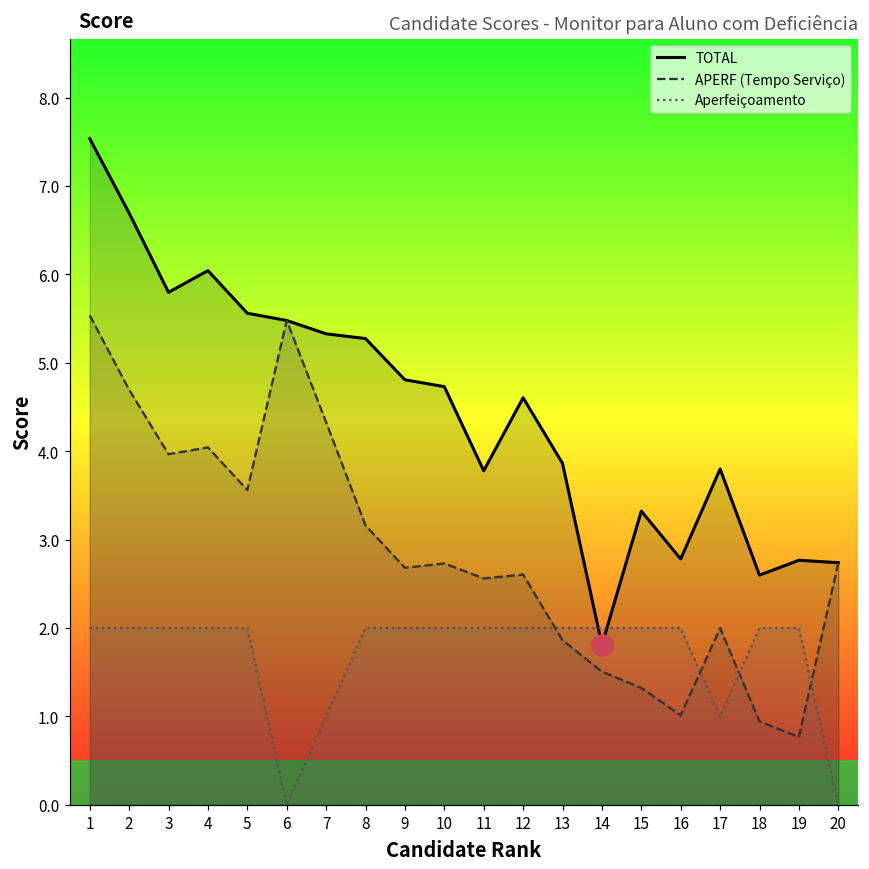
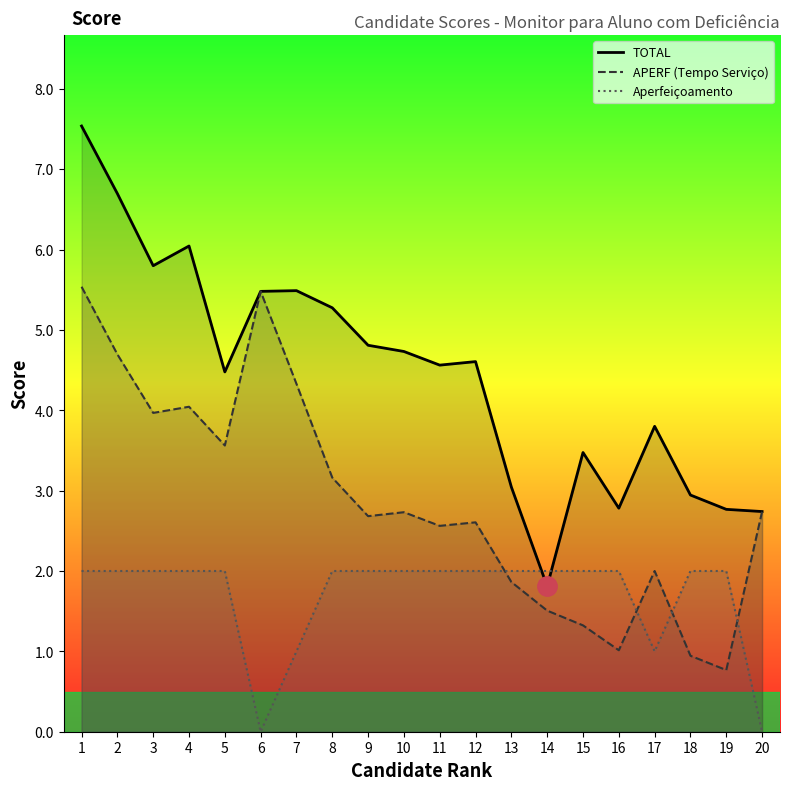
TOTAL, 5: 5.6 -> 4.5
TOTAL, 7: 5.3 -> 5.5
TOTAL, 11: 3.8 -> 4.6
TOTAL, 13: 3.9 -> 3.0
TOTAL, 15: 3.3 -> 3.5
TOTAL, 18: 2.6 -> 2.9
